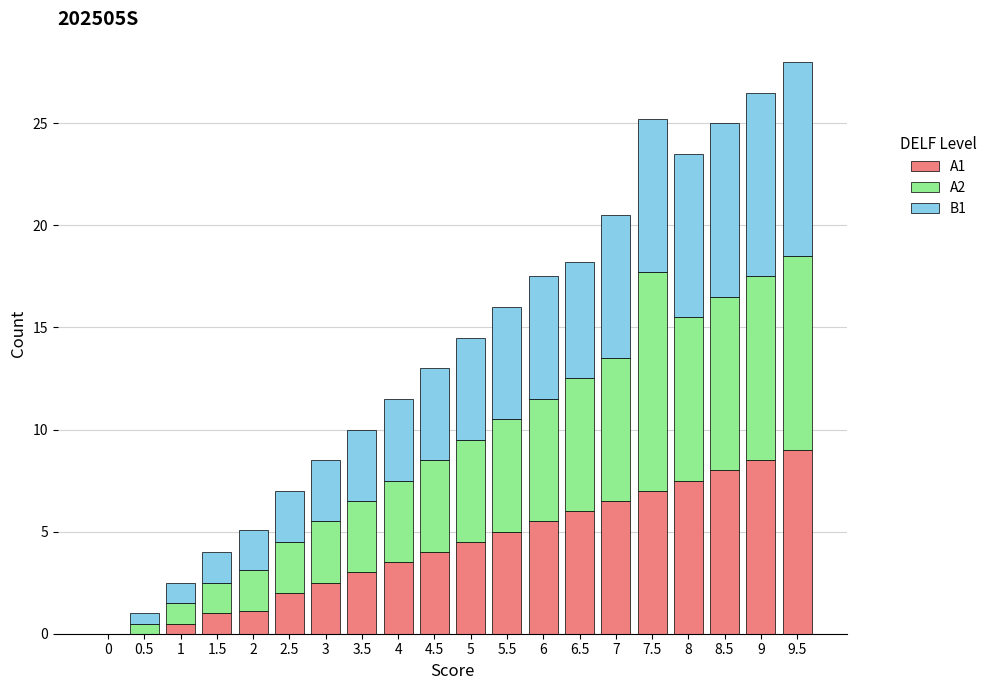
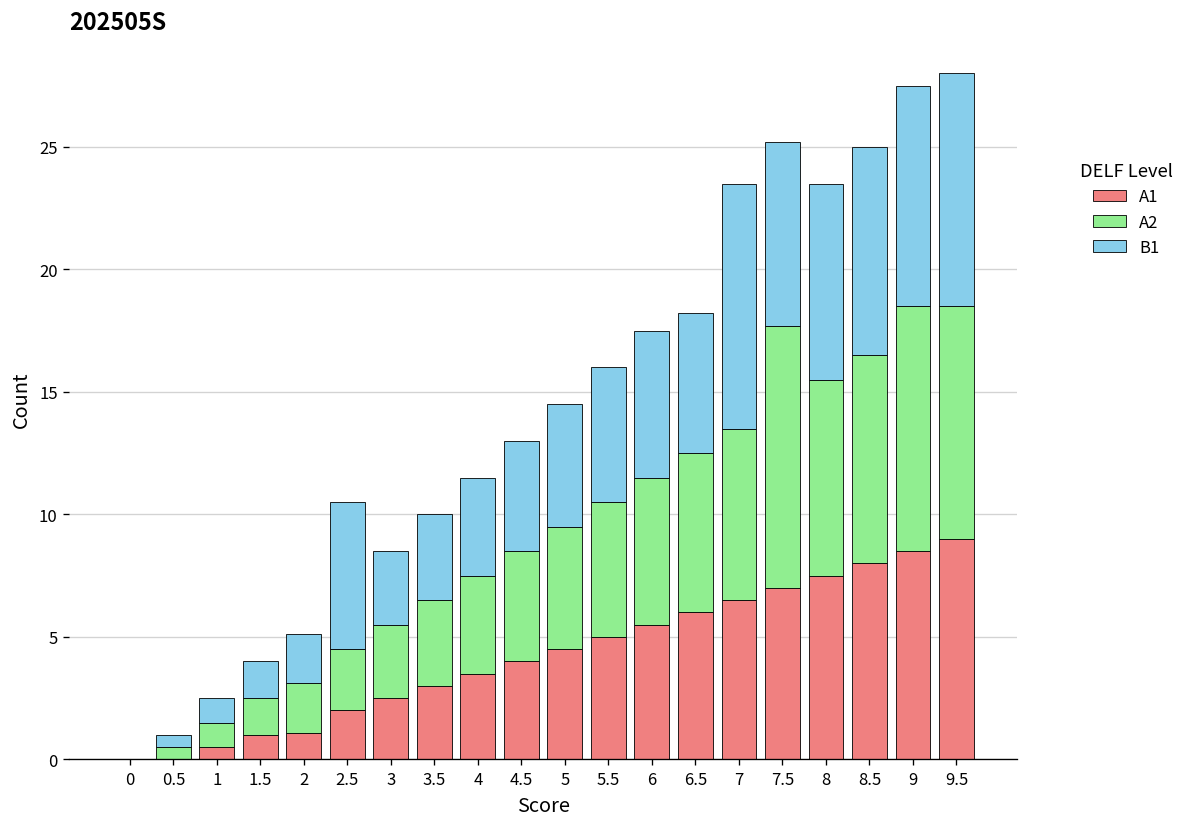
B1, 2.5: 2.5 -> 6.0
B1, 7: 7 -> 10
A2, 9: 9 -> 10
